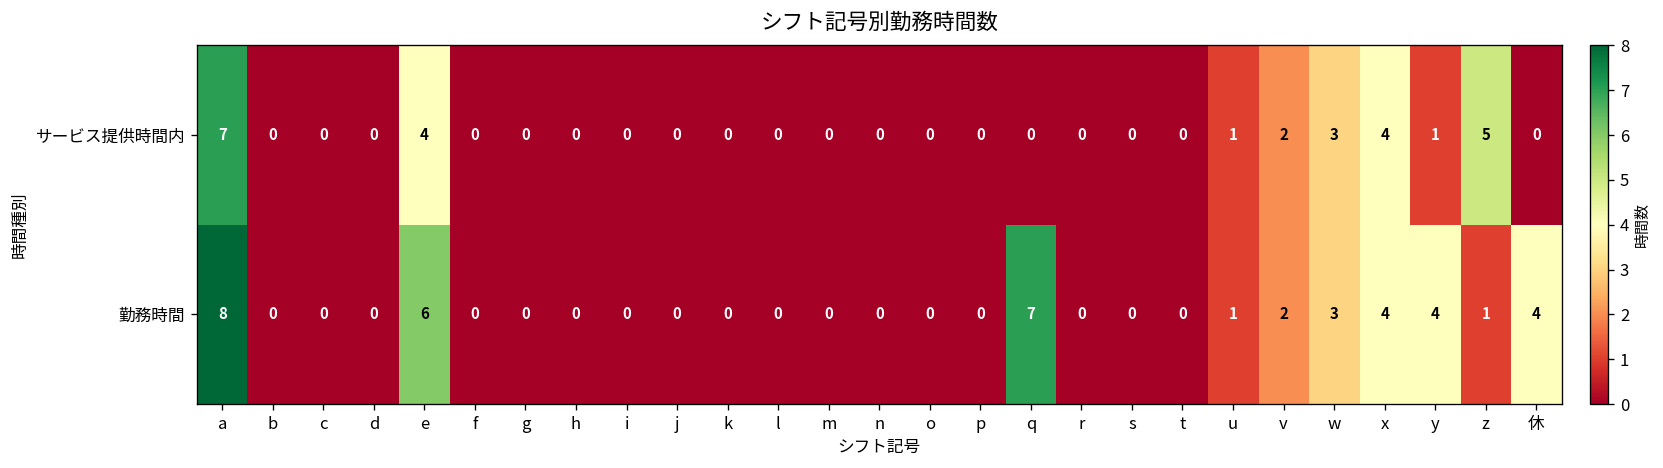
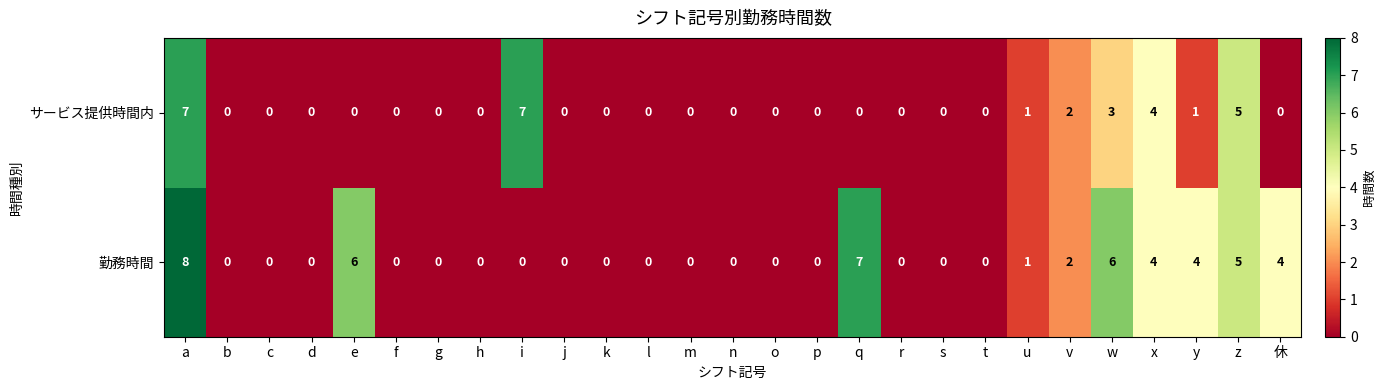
サービス提供時間内, e: 4 -> 0
サービス提供時間内, i: 0 -> 7
勤務時間, w: 3 -> 6
勤務時間, z: 1 -> 5
